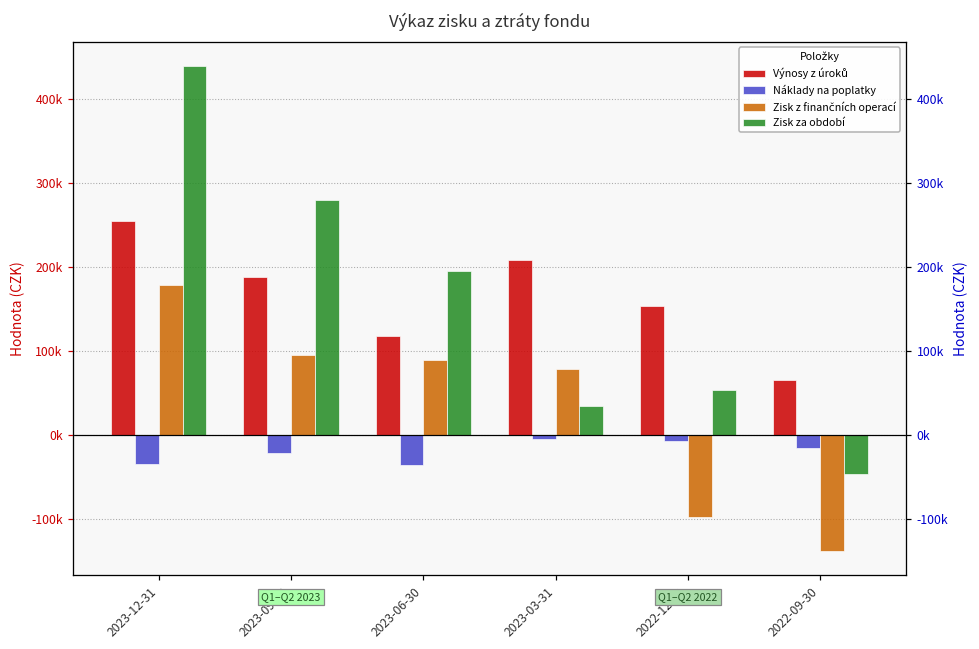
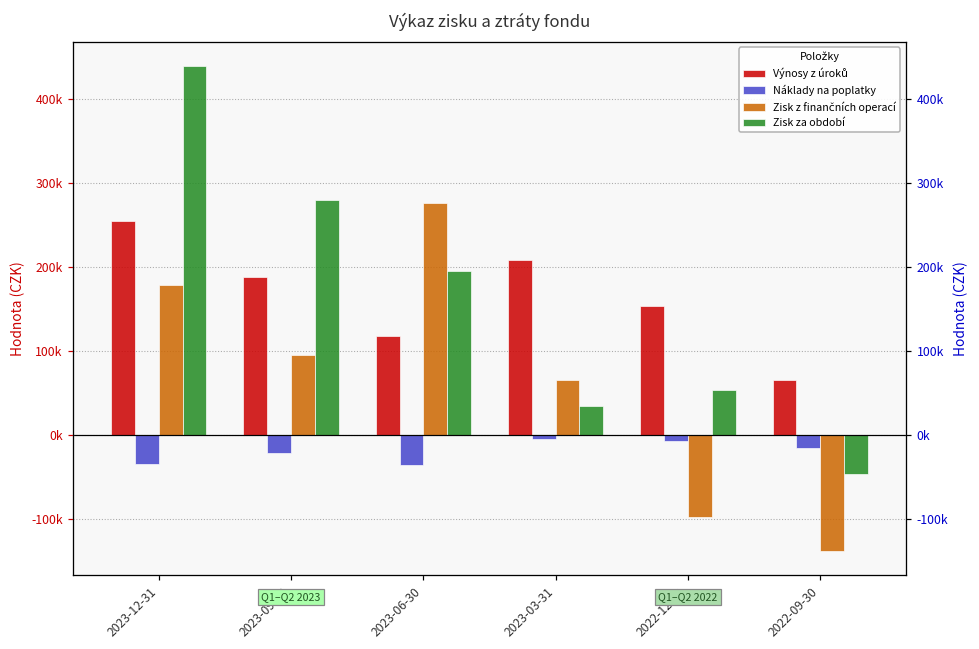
Zisk z finančních operací, 2023-06-30: 90000 -> 280000
Zisk z finančních operací, 2023-03-31: 80000 -> 70000
